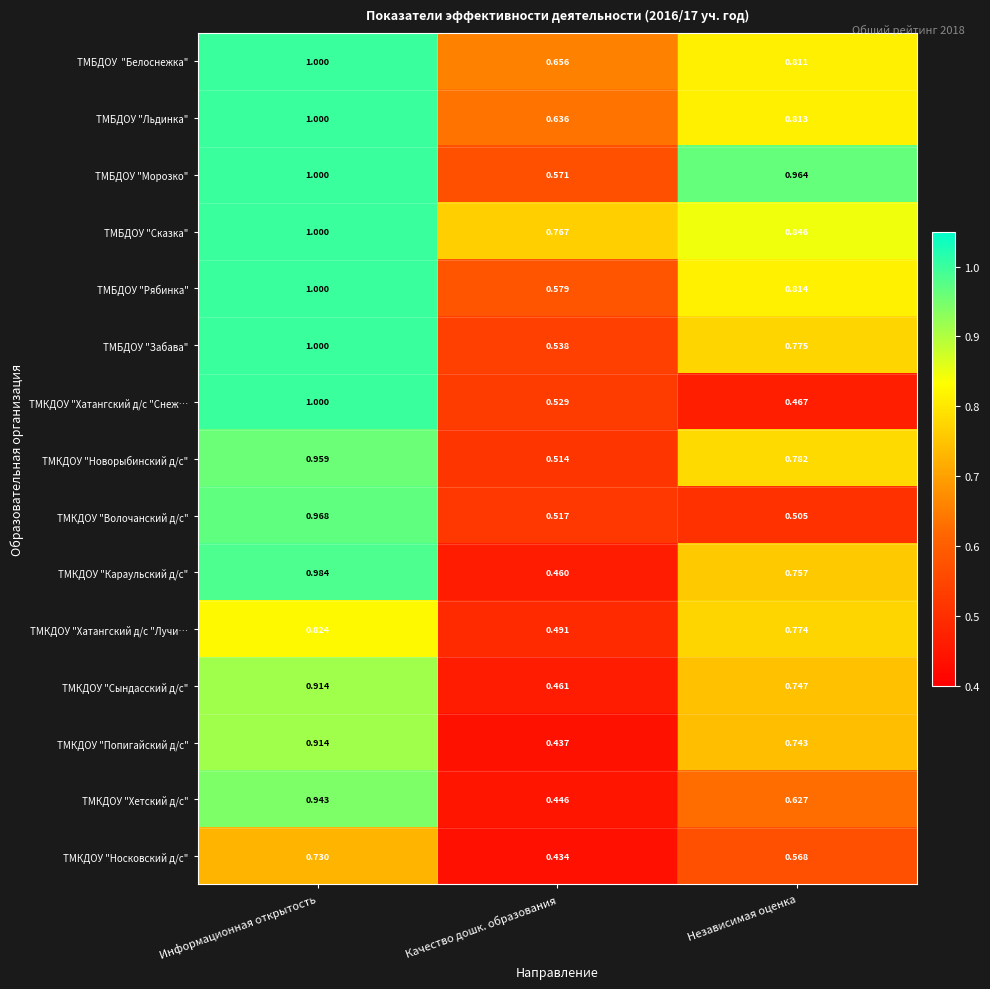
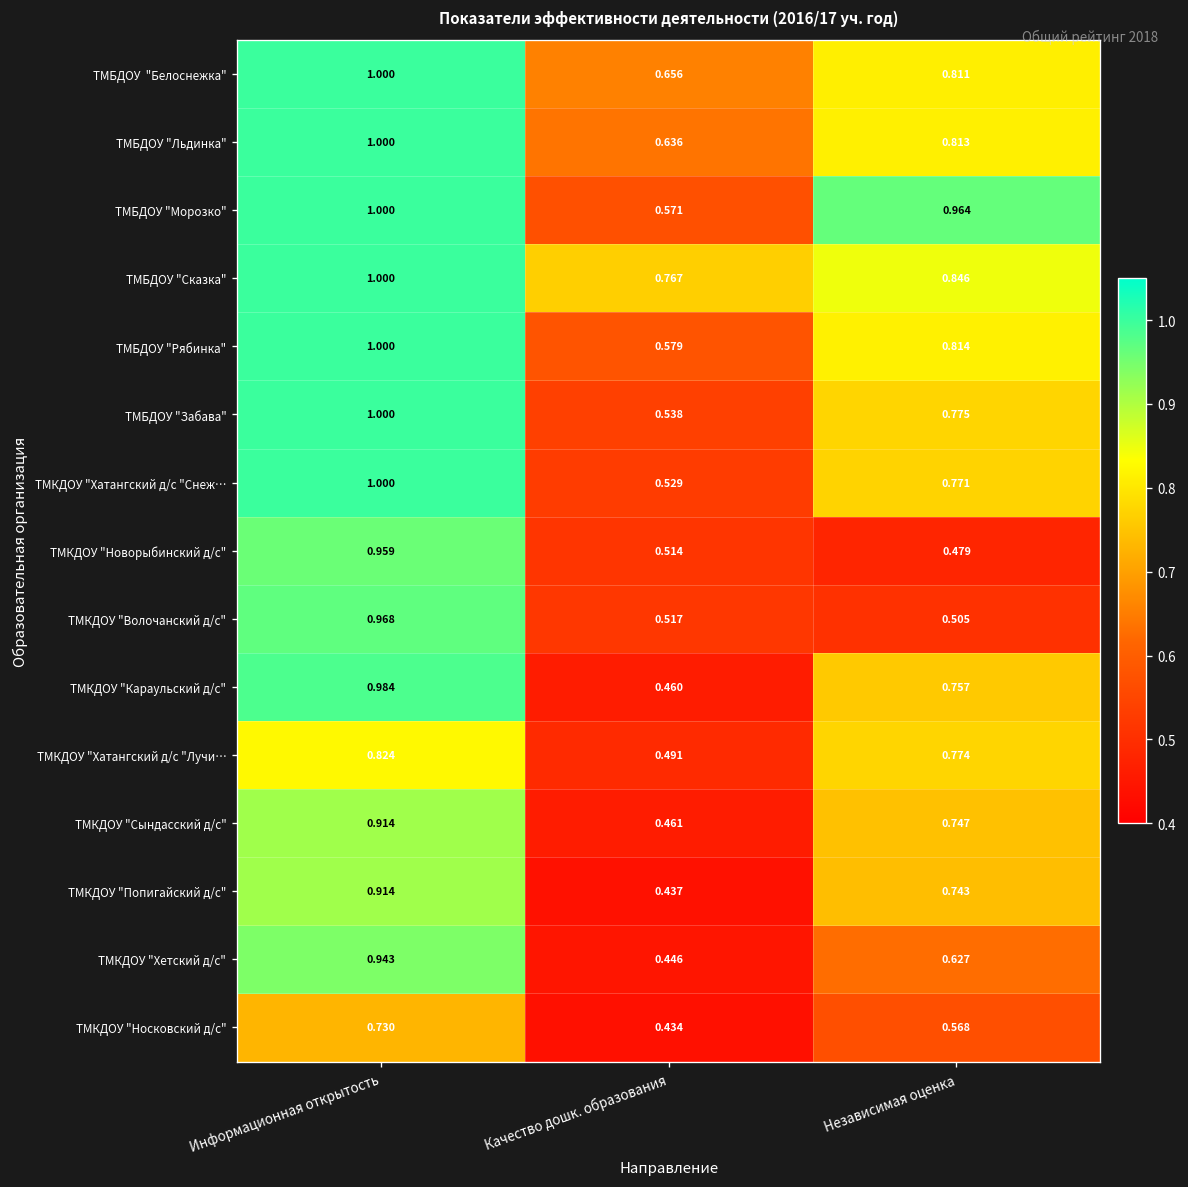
ТМКДОУ "Хатангский д/с "Снеж…, Независимая оценка: 0.467 -> 0.771
ТМКДОУ "Новорыбинский д/с", Независимая оценка: 0.782 -> 0.479
